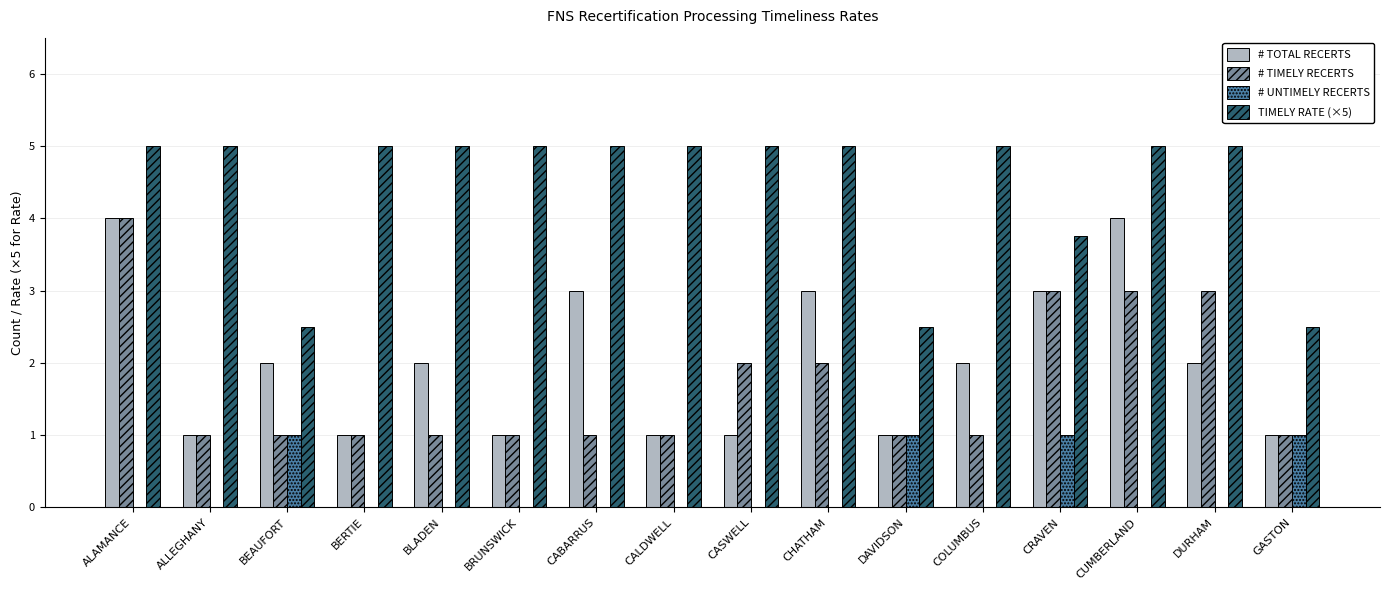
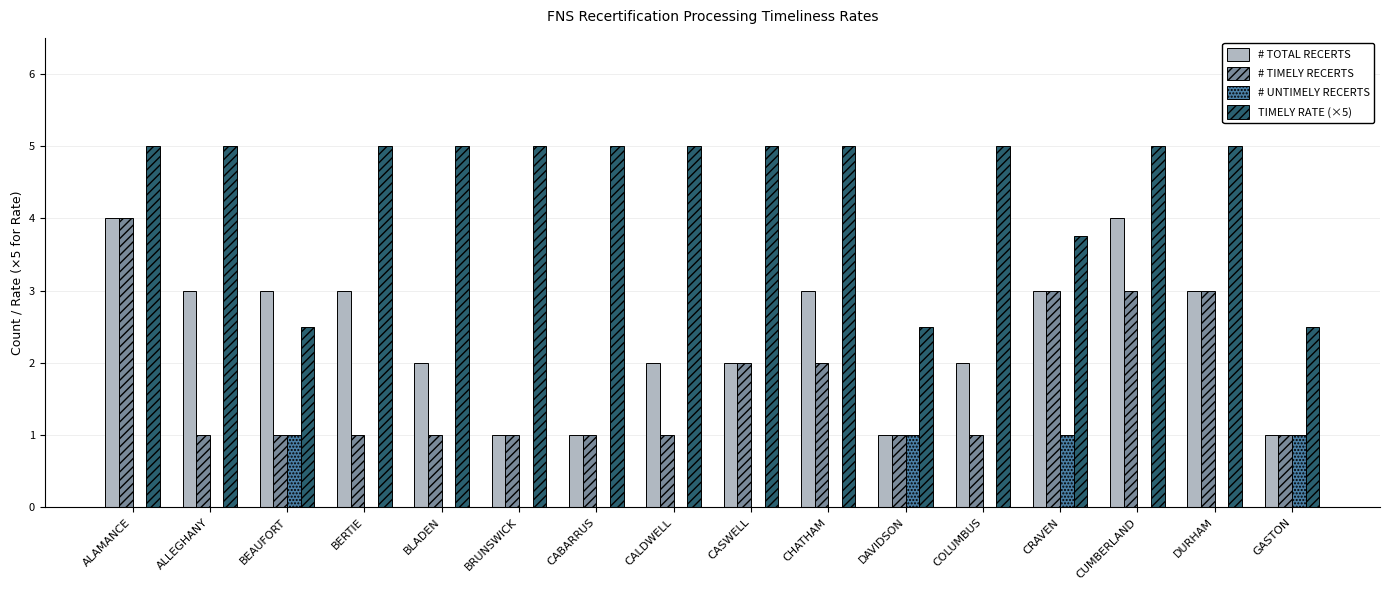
# TOTAL RECERTS, ALLEGHANY: 1 -> 3
# TOTAL RECERTS, BEAUFORT: 2 -> 3
# TOTAL RECERTS, BERTIE: 1 -> 3
# TOTAL RECERTS, CABARRUS: 3 -> 1
# TOTAL RECERTS, CALDWELL: 1 -> 2
# TOTAL RECERTS, CASWELL: 1 -> 2
# TOTAL RECERTS, DURHAM: 2 -> 3
